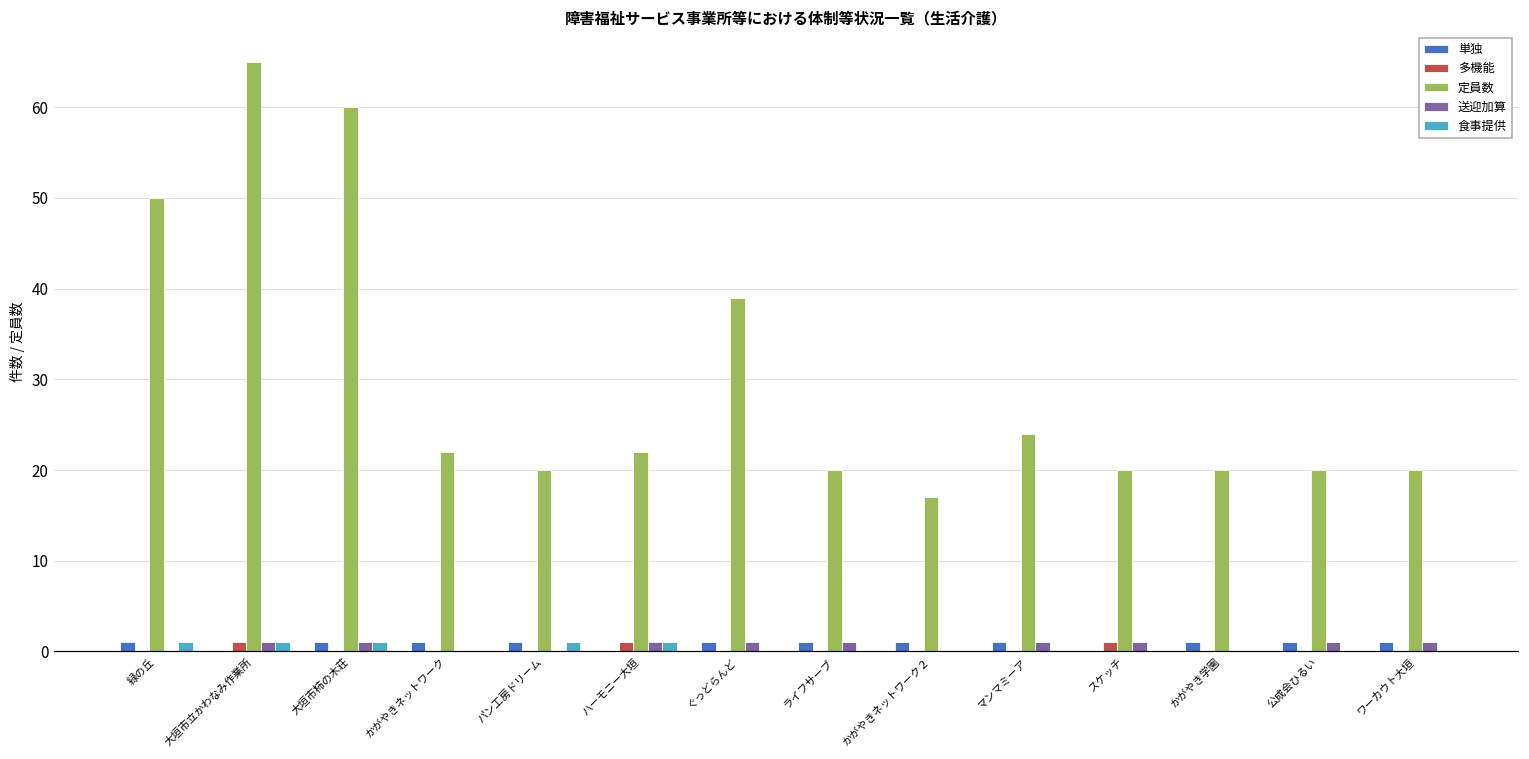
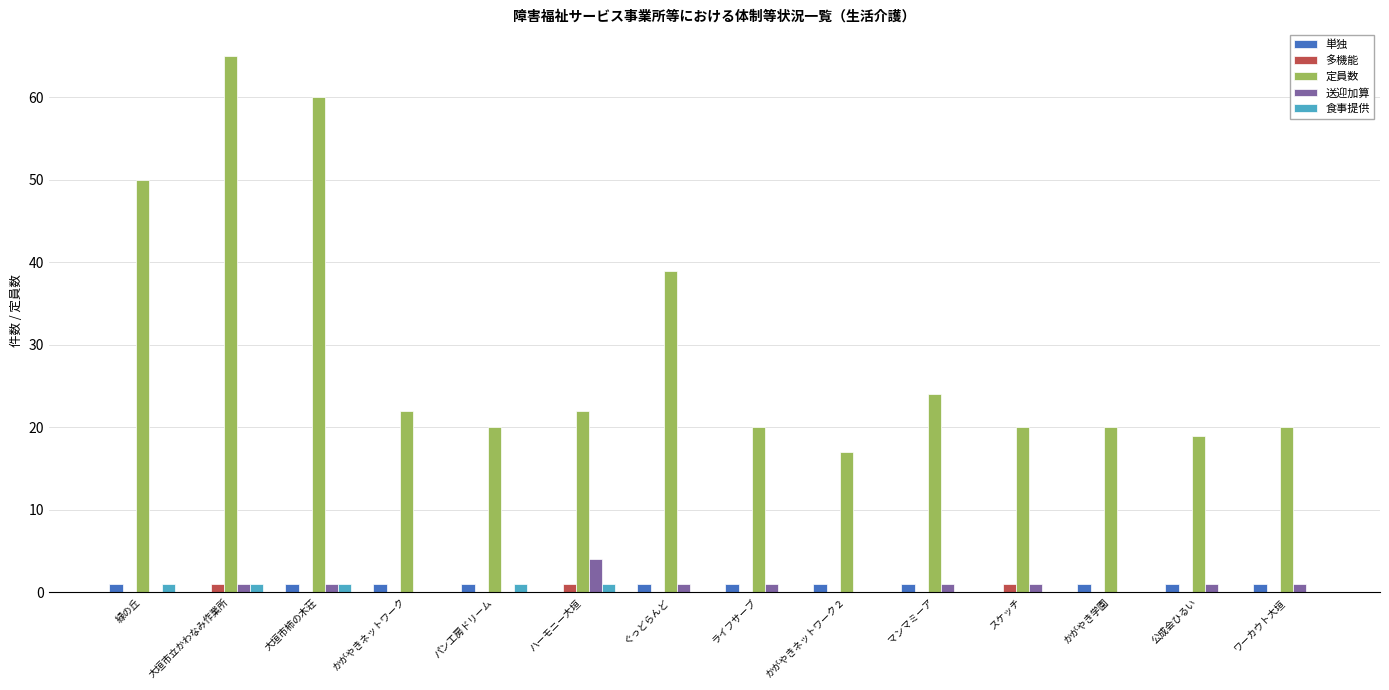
送迎加算, ハーモニー大垣: 1 -> 4
定員数, 公成会ひるい: 20 -> 19
